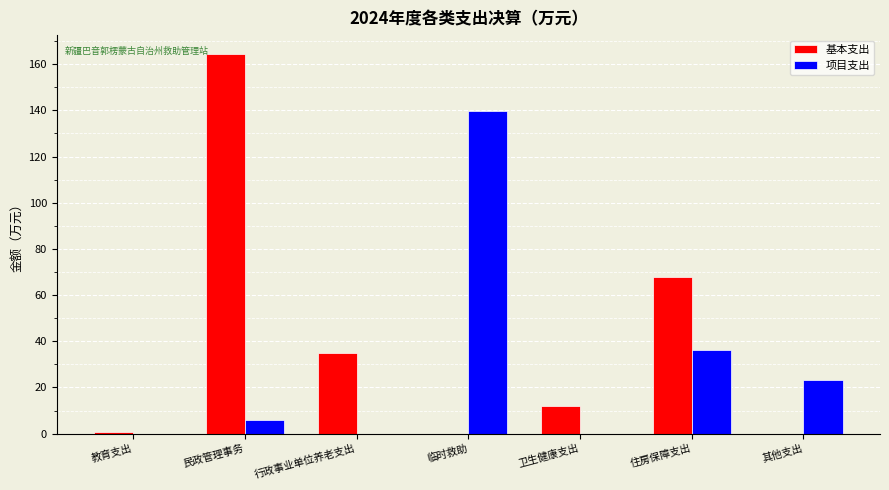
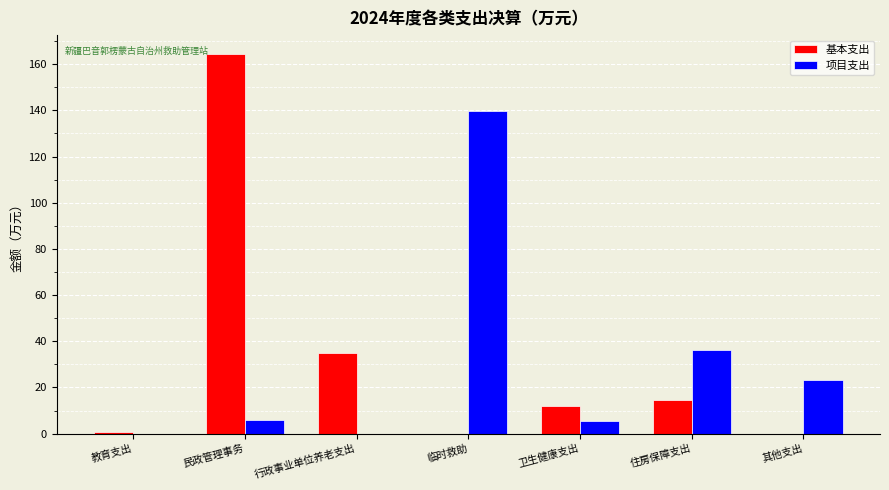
项目支出, 卫生健康支出: 0 -> 6
基本支出, 住房保障支出: 68 -> 14
